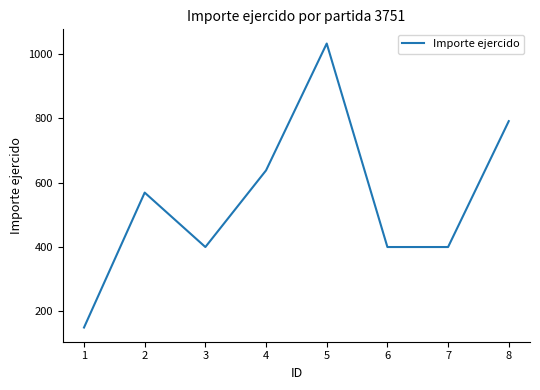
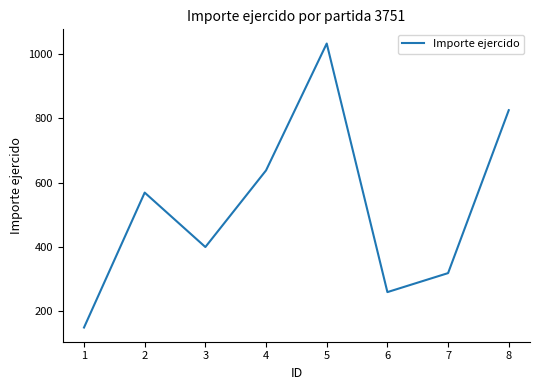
6: 400 -> 260
7: 400 -> 320
8: 790 -> 830
